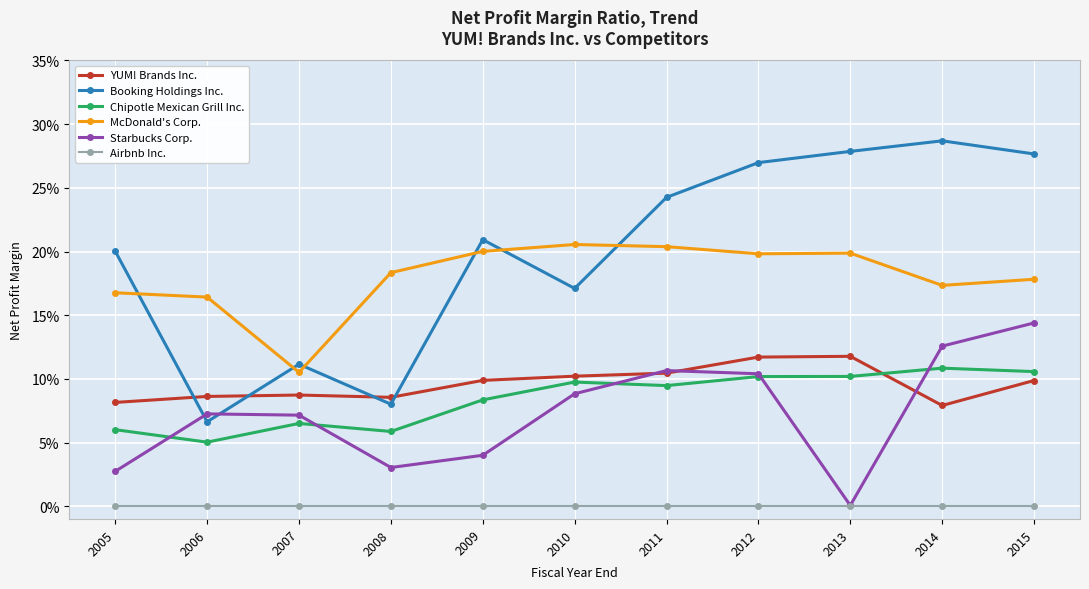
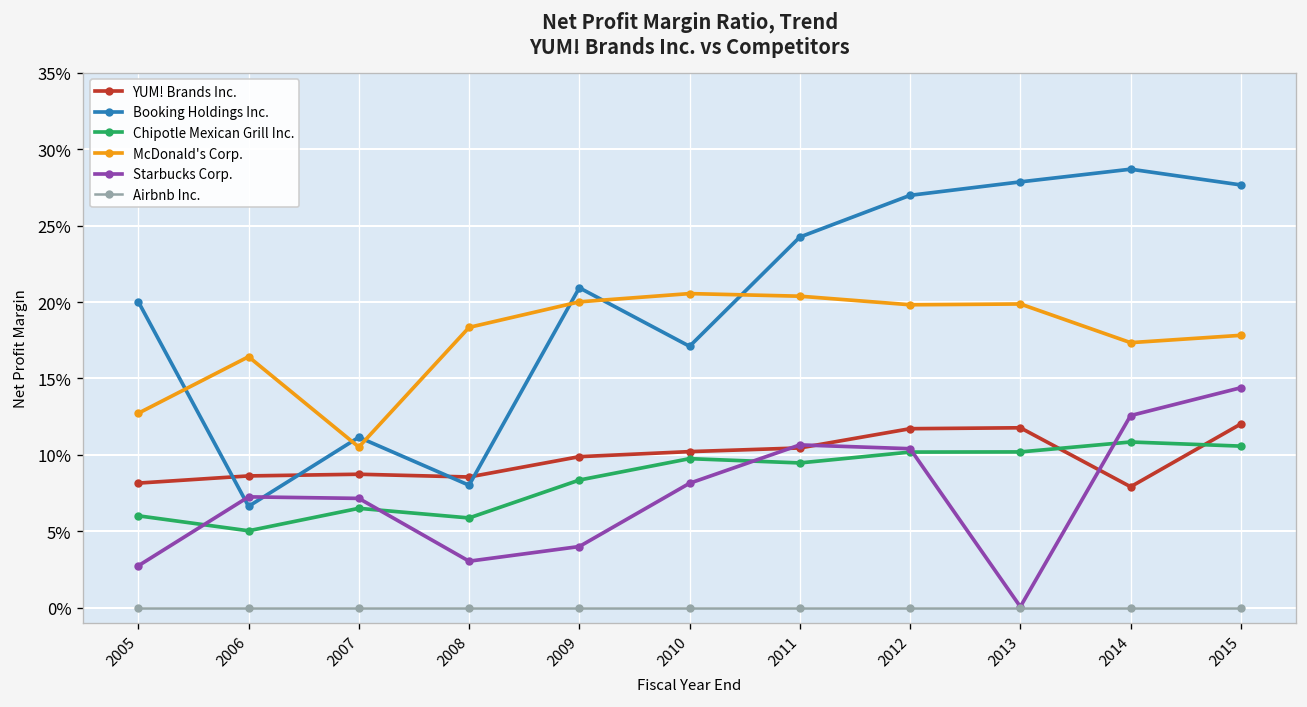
McDonald's Corp., 2005: 16.8% -> 12.7%
Starbucks Corp., 2010: 8.8% -> 8.1%
YUM! Brands Inc., 2015: 9.9% -> 12.0%
